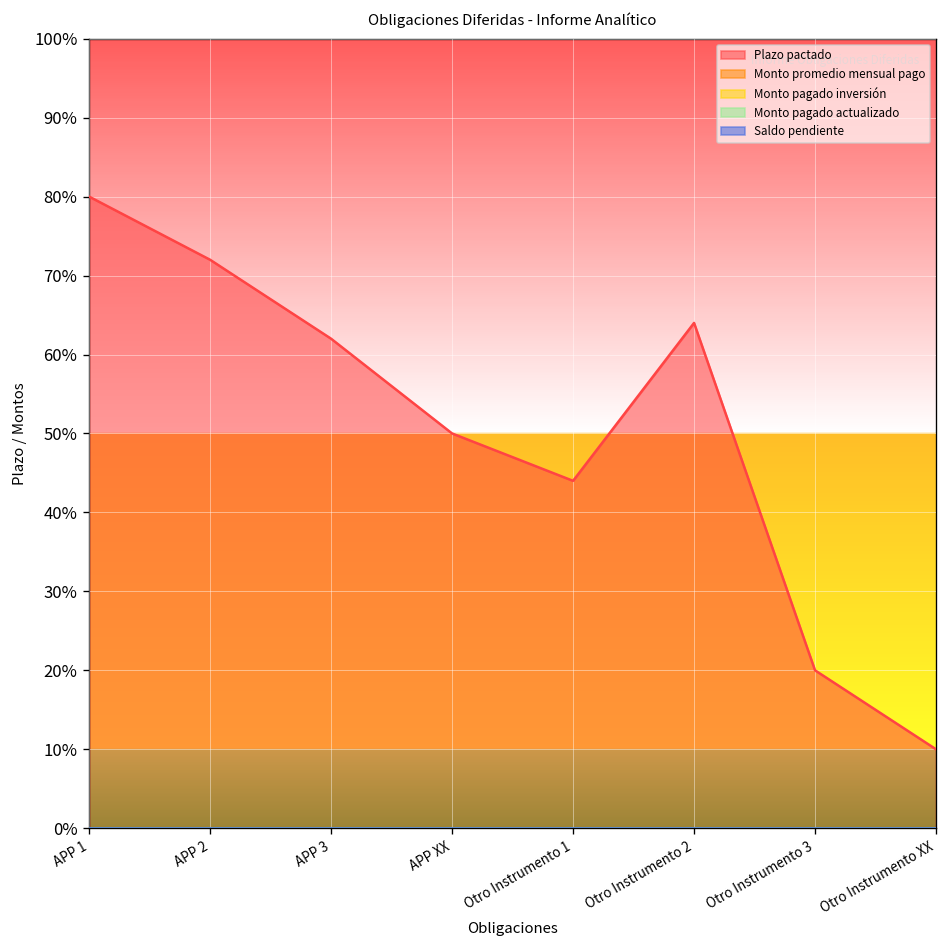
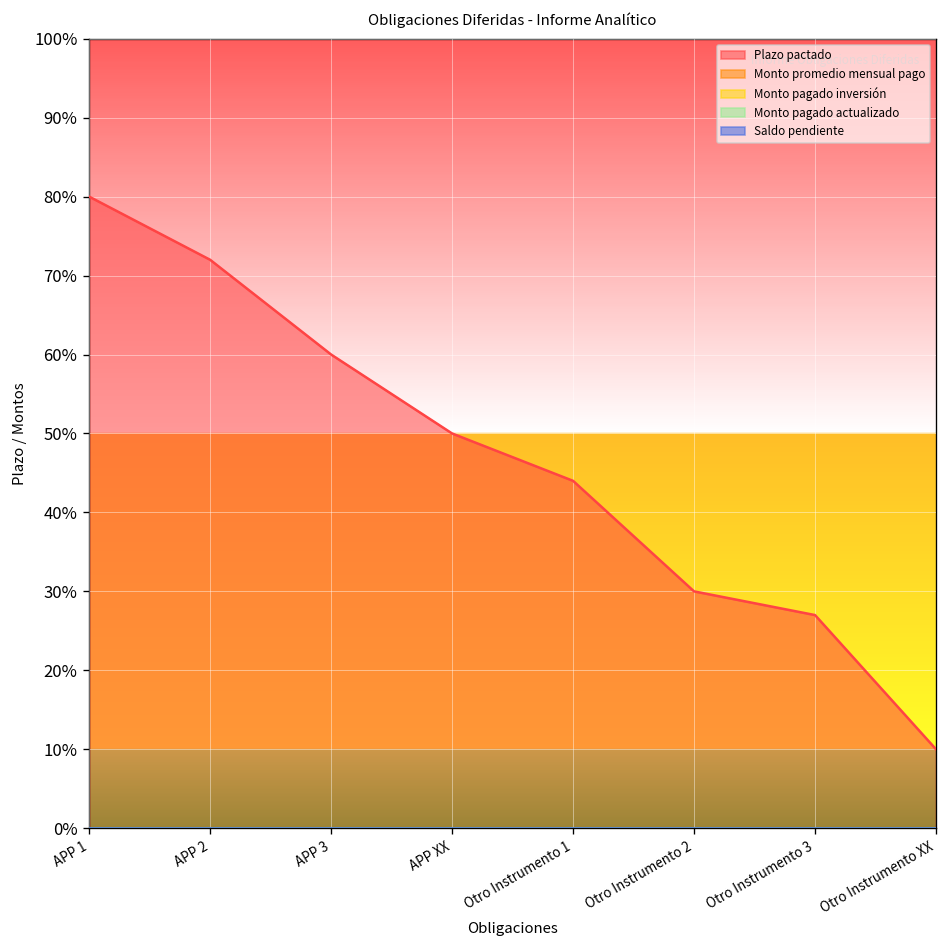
Plazo pactado, APP 3: 62% -> 60%
Plazo pactado, Otro Instrumento 2: 64% -> 30%
Plazo pactado, Otro Instrumento 3: 20% -> 27%
